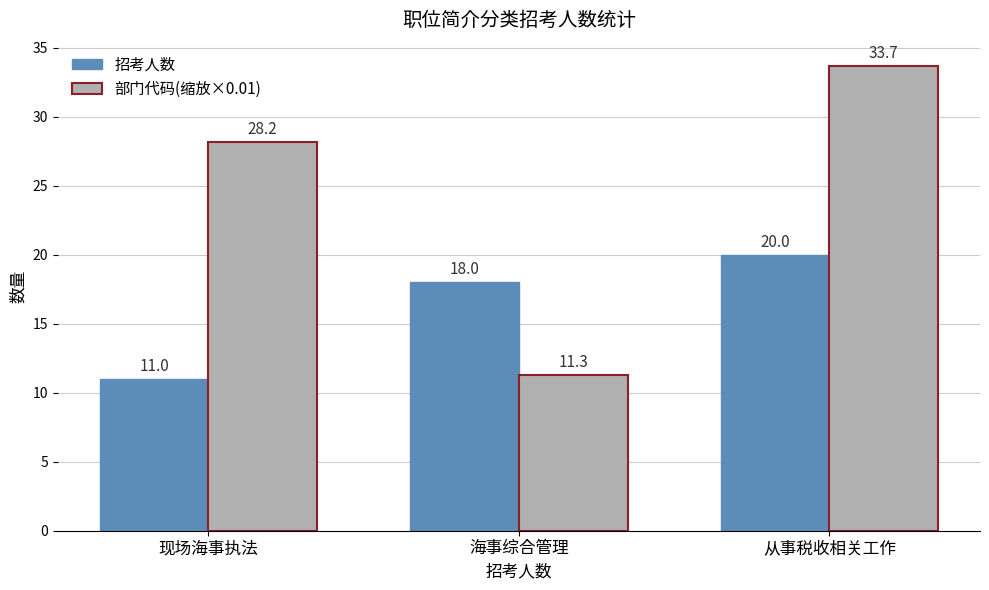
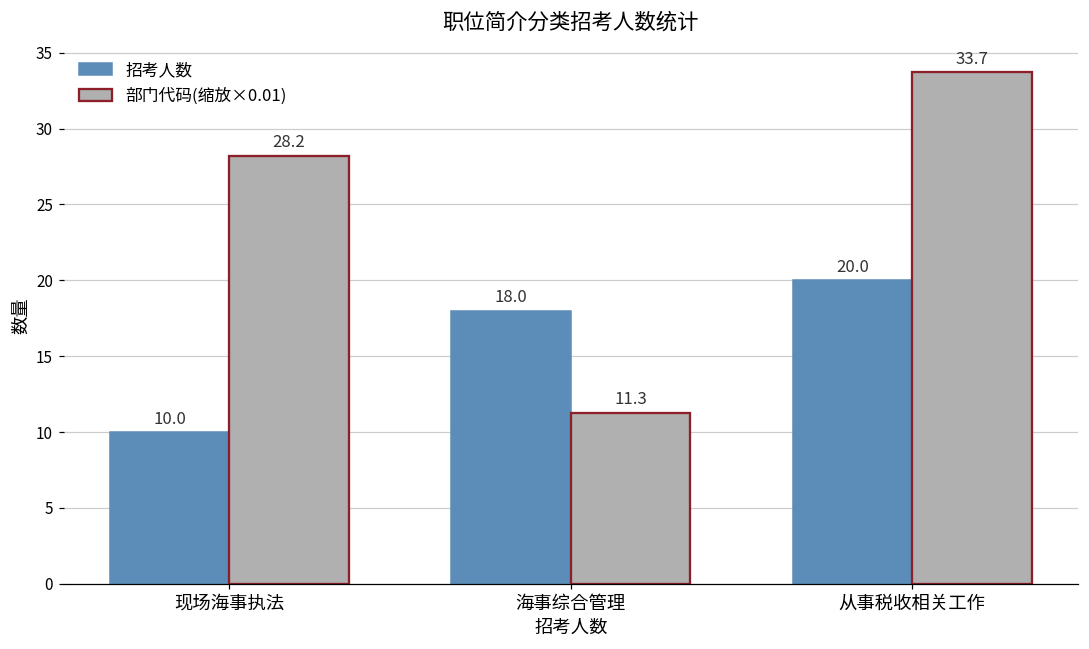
招考人数, 现场海事执法: 11.0 -> 10.0
